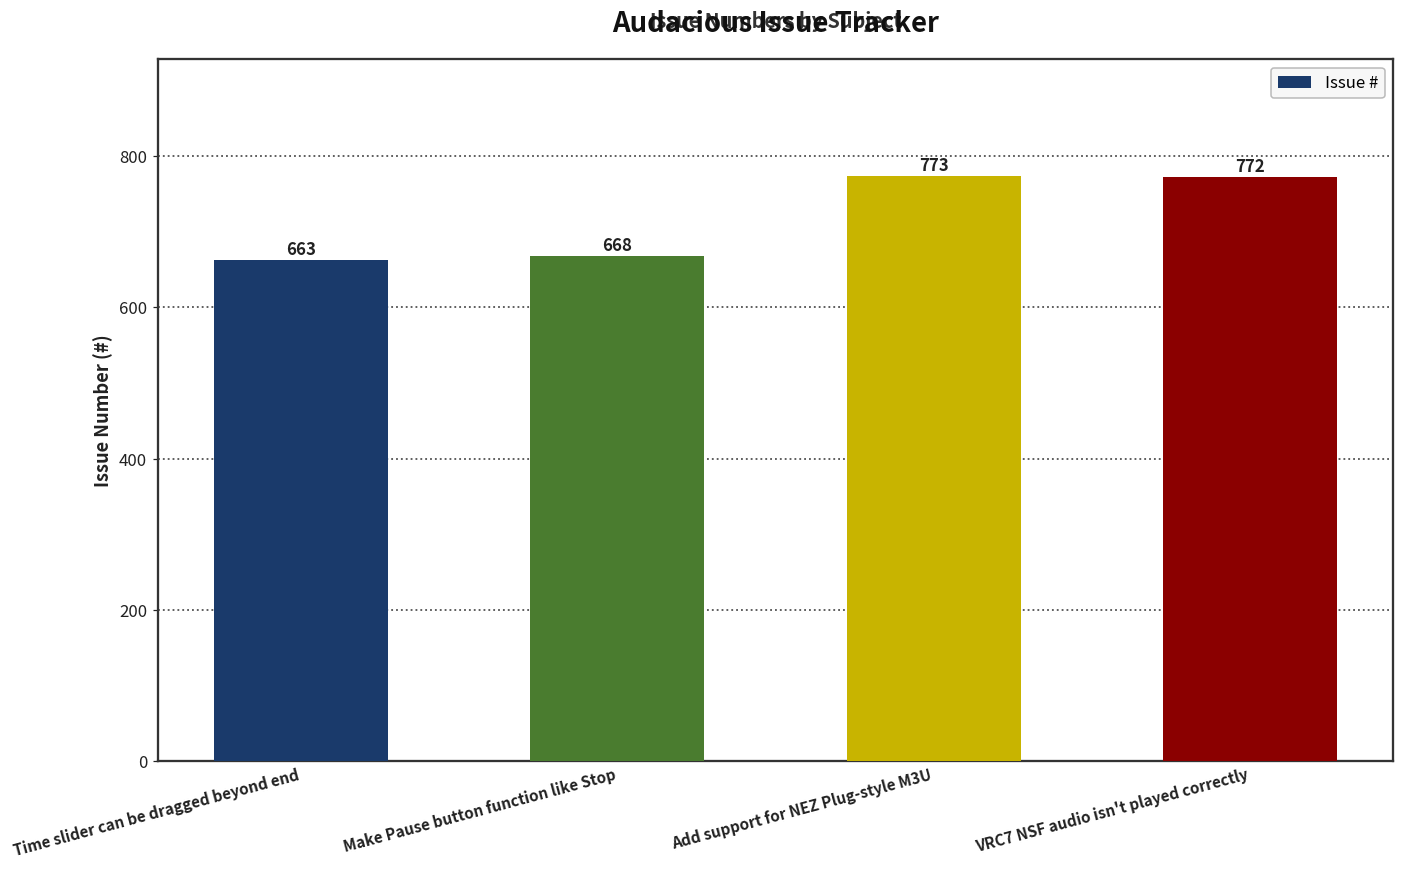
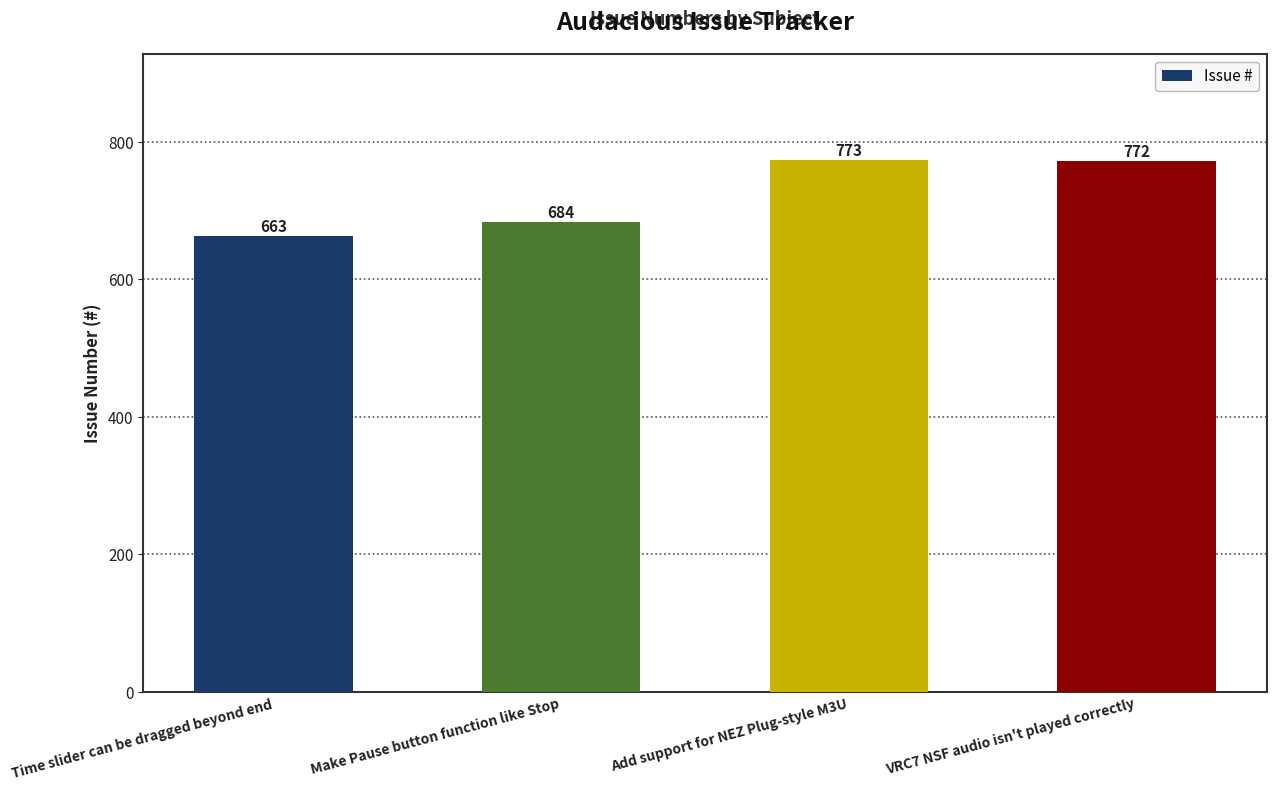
Make Pause button function like Stop: 668 -> 684
